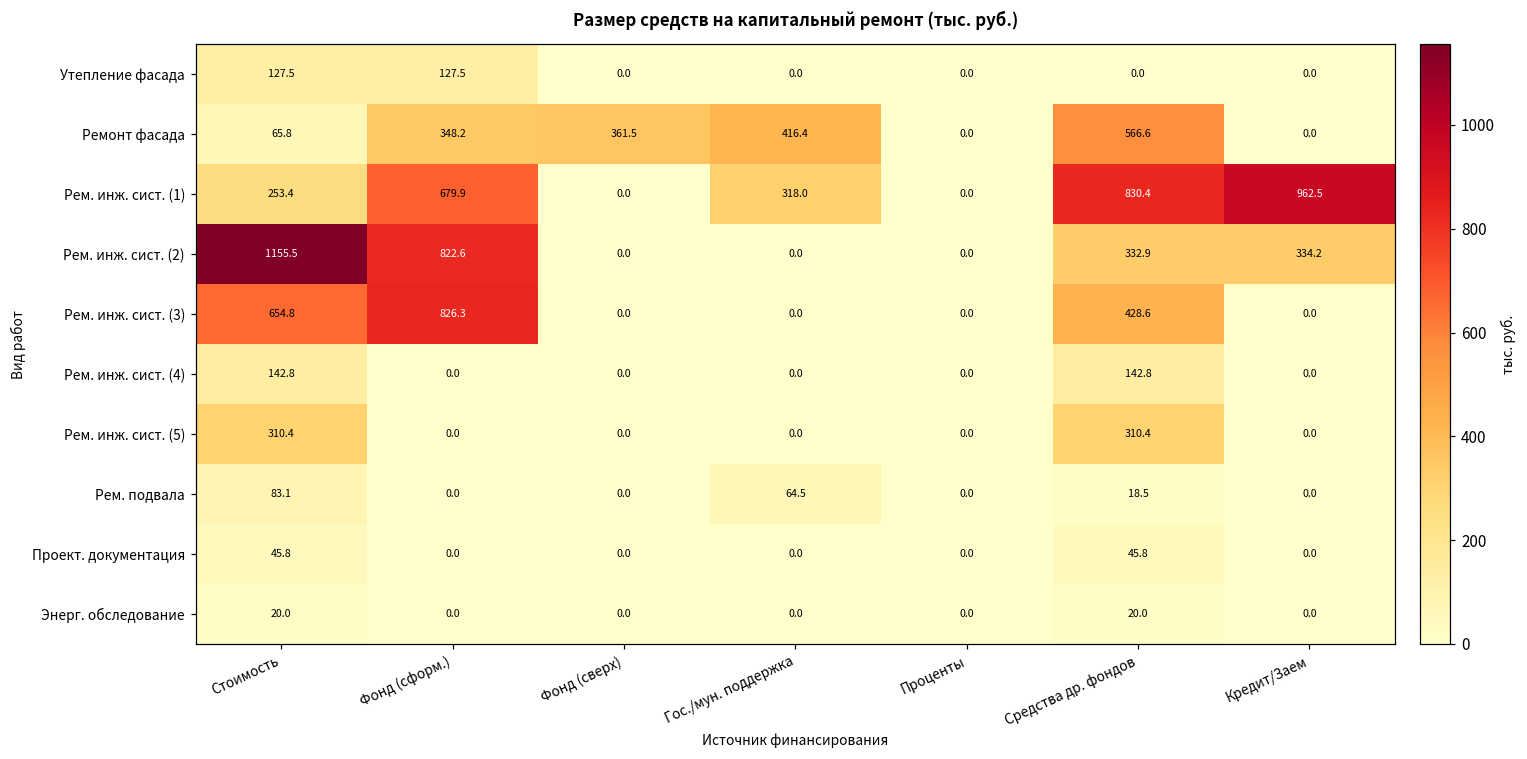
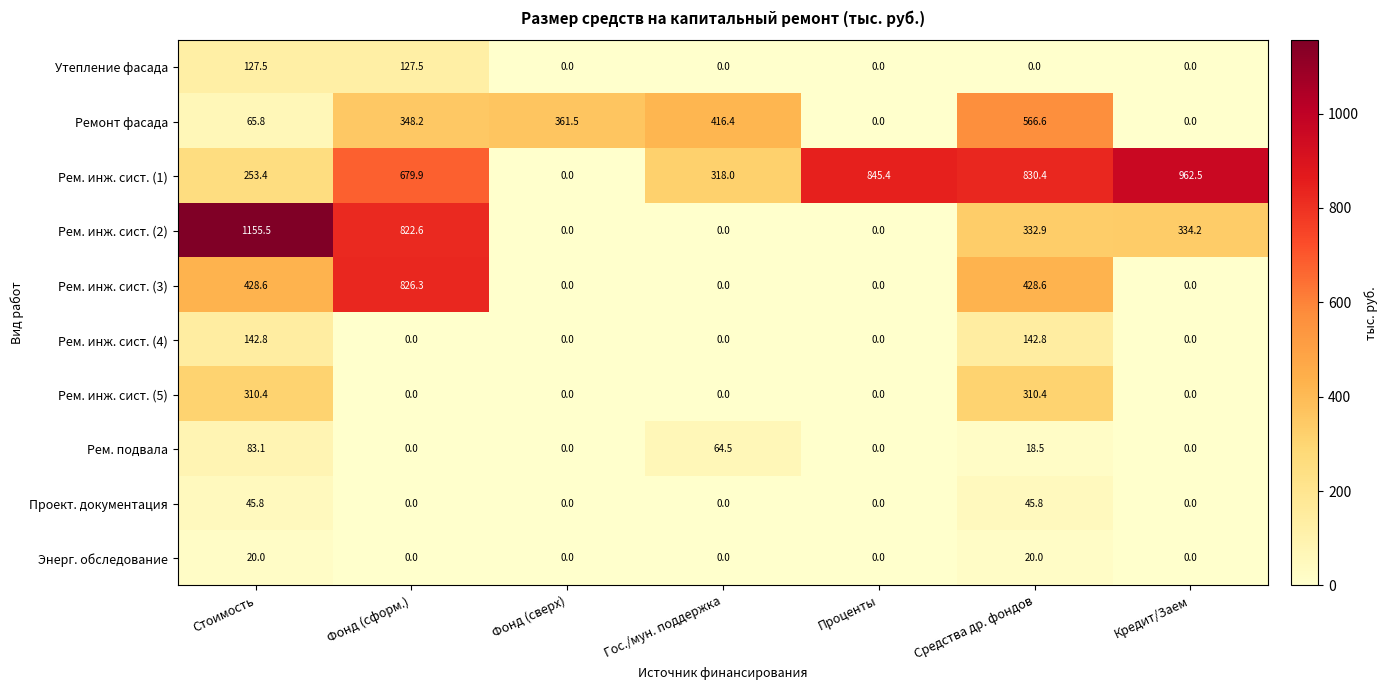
Рем. инж. сист. (1), Проценты: 0.0 -> 845.4
Рем. инж. сист. (3), Стоимость: 654.8 -> 428.6
